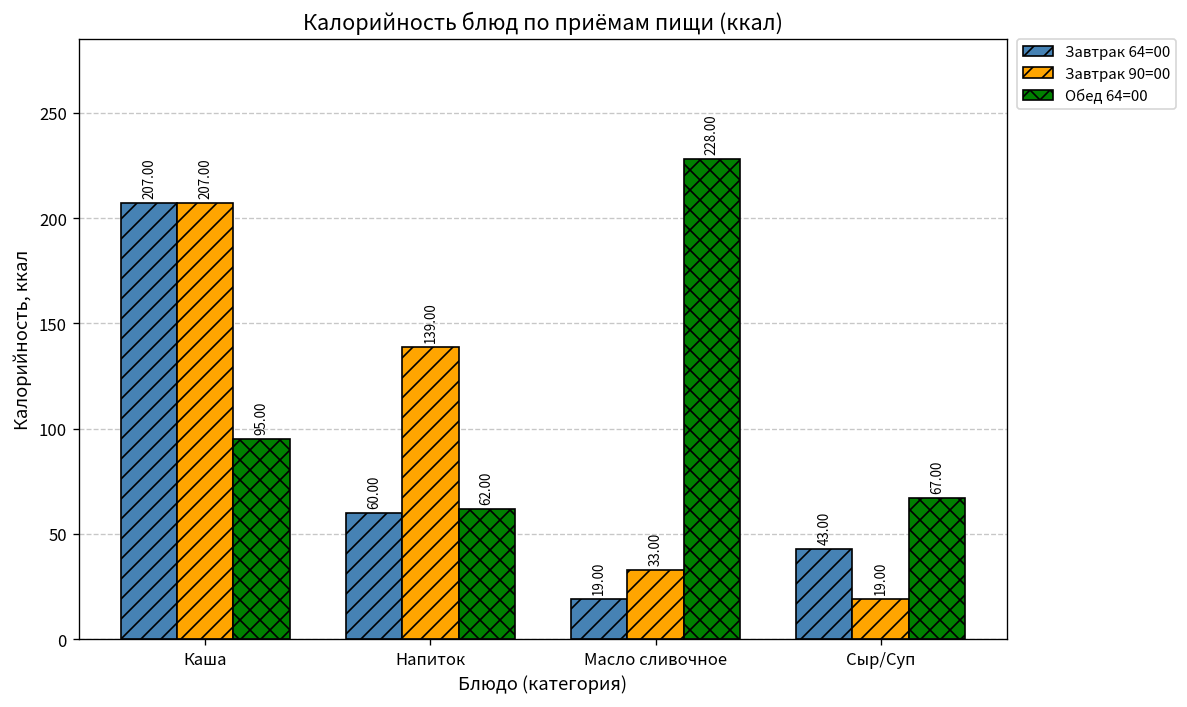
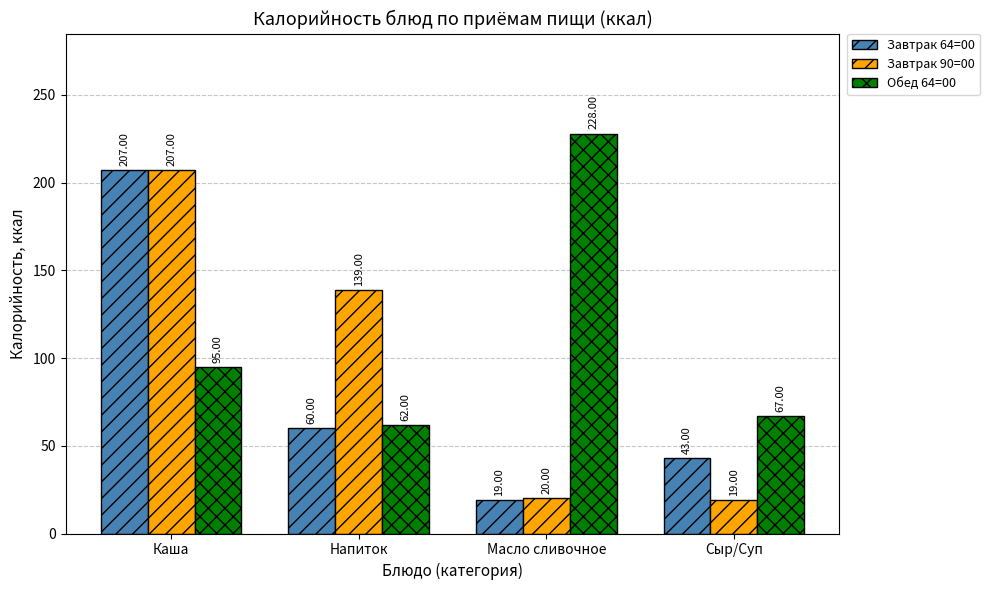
Завтрак 90=00, Масло сливочное: 33.00 -> 20.00
